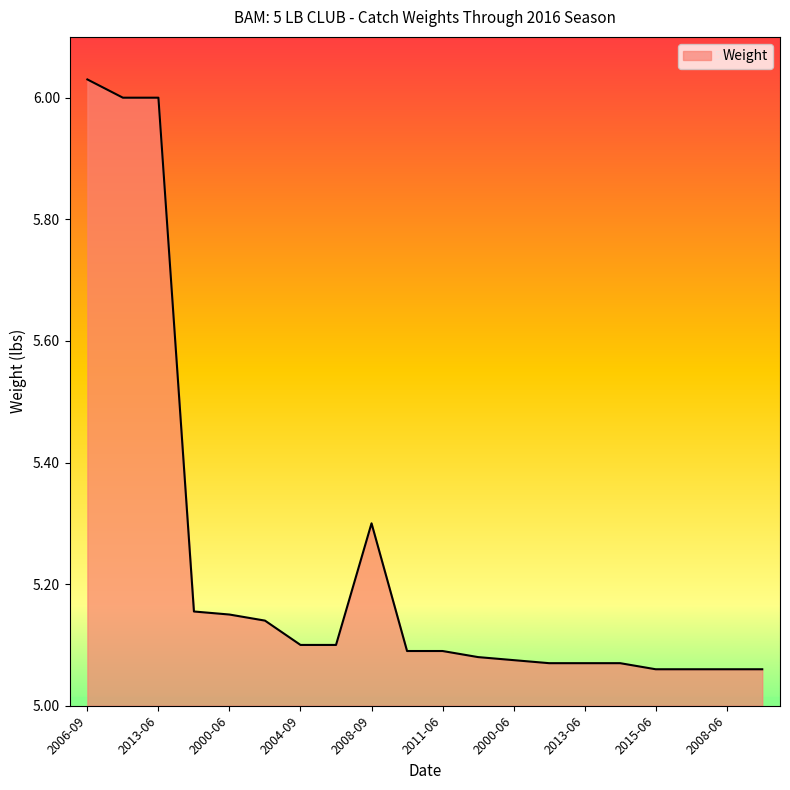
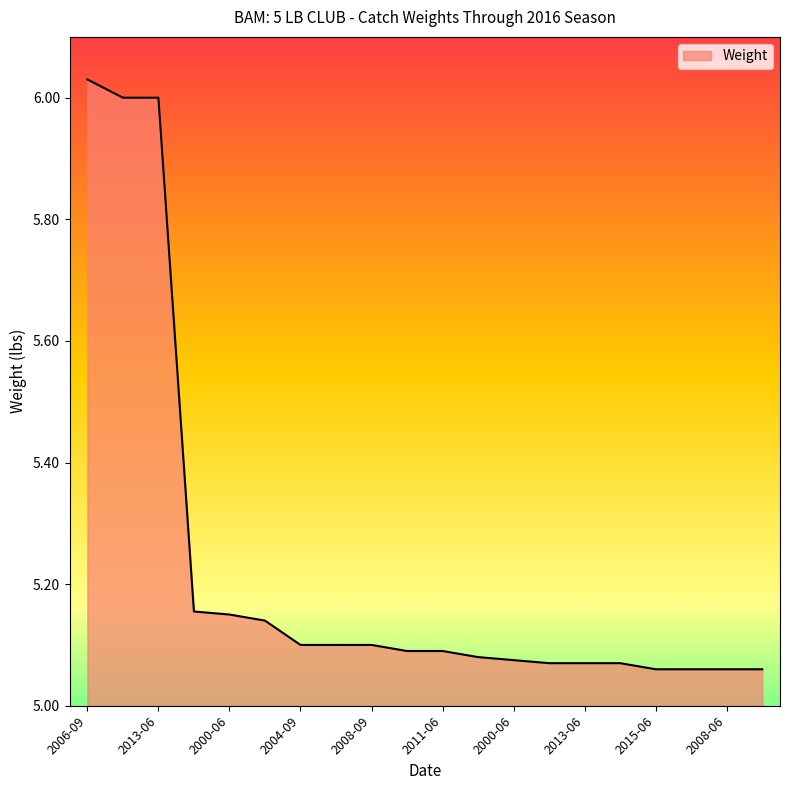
2008-09: 5.3 -> 5.1
